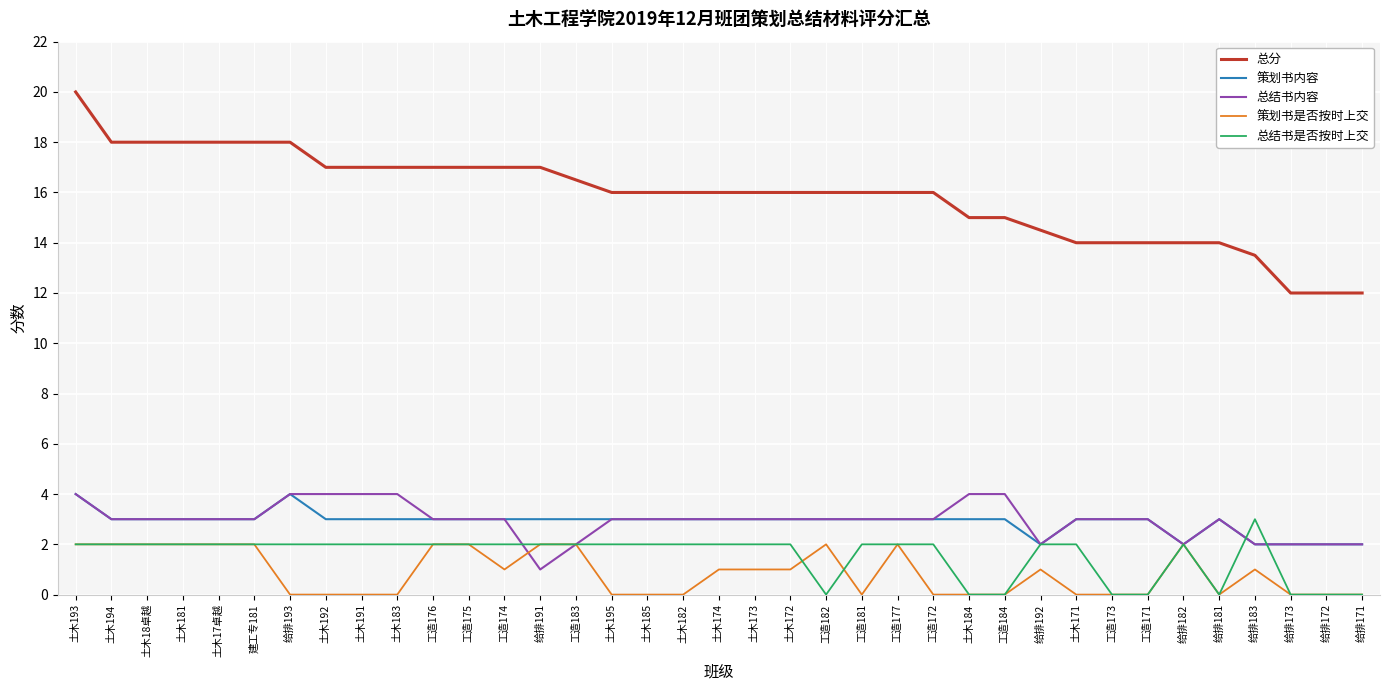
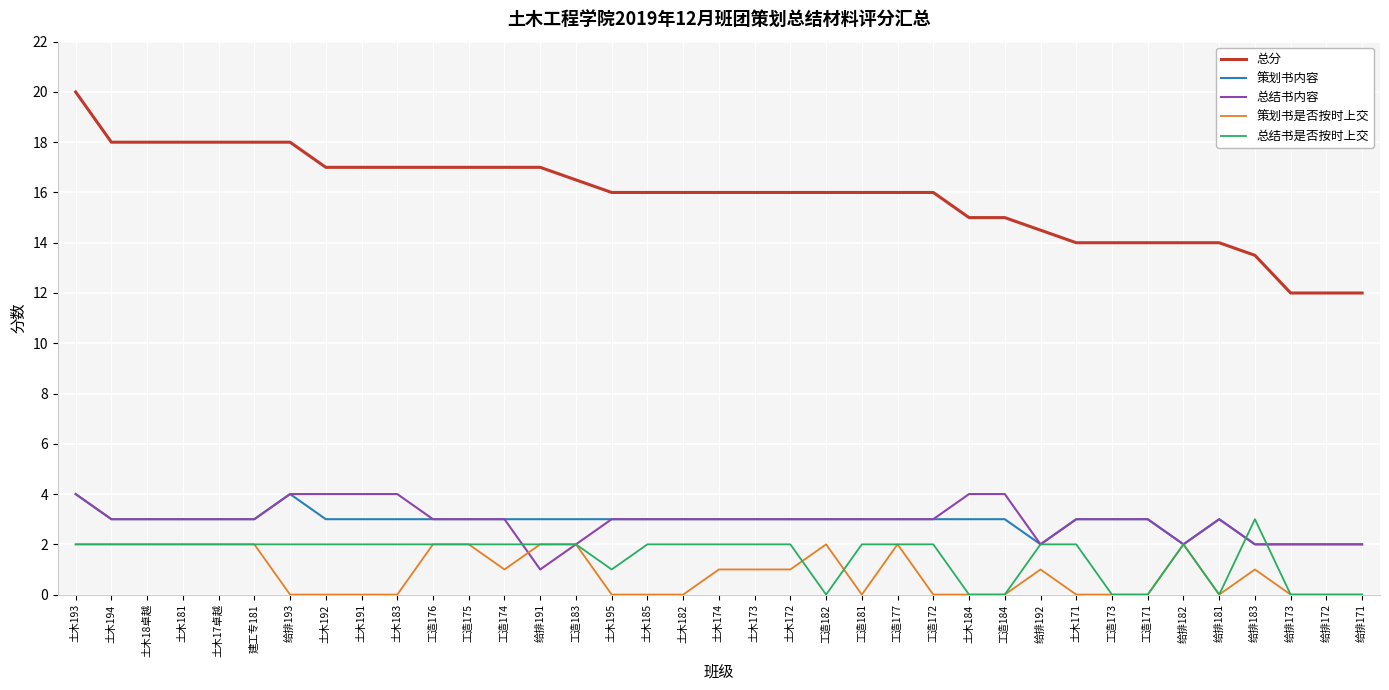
总结书是否按时上交, 土木195: 2 -> 1
